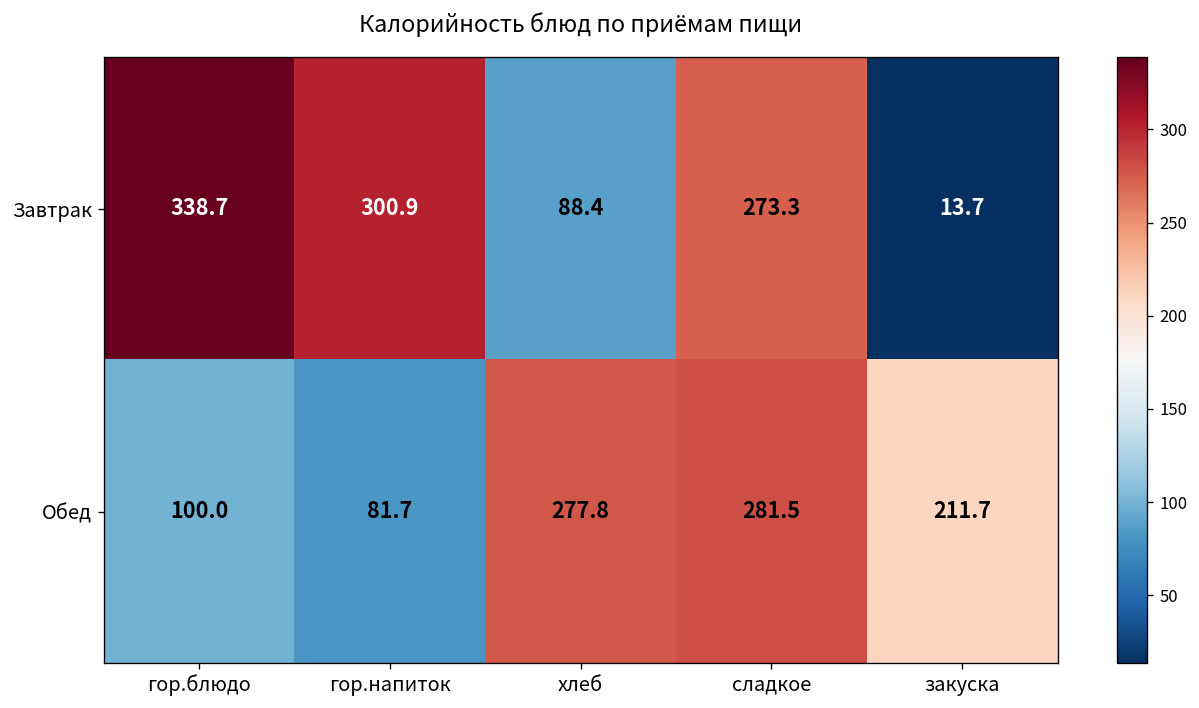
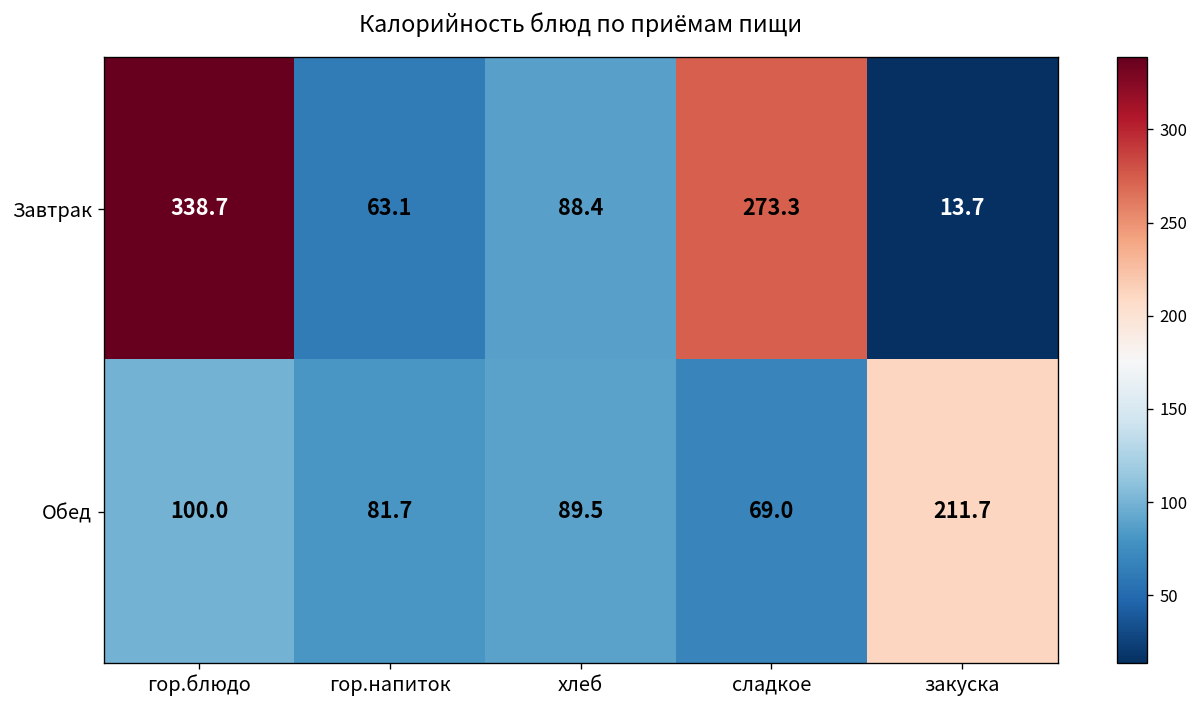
Завтрак, гор.напиток: 300.9 -> 63.1
Обед, хлеб: 277.8 -> 89.5
Обед, сладкое: 281.5 -> 69.0
